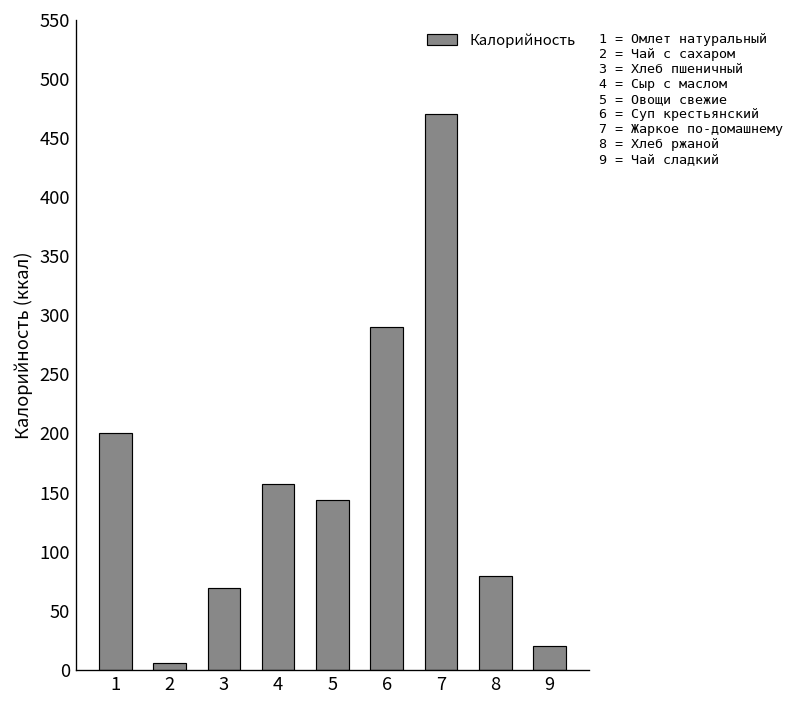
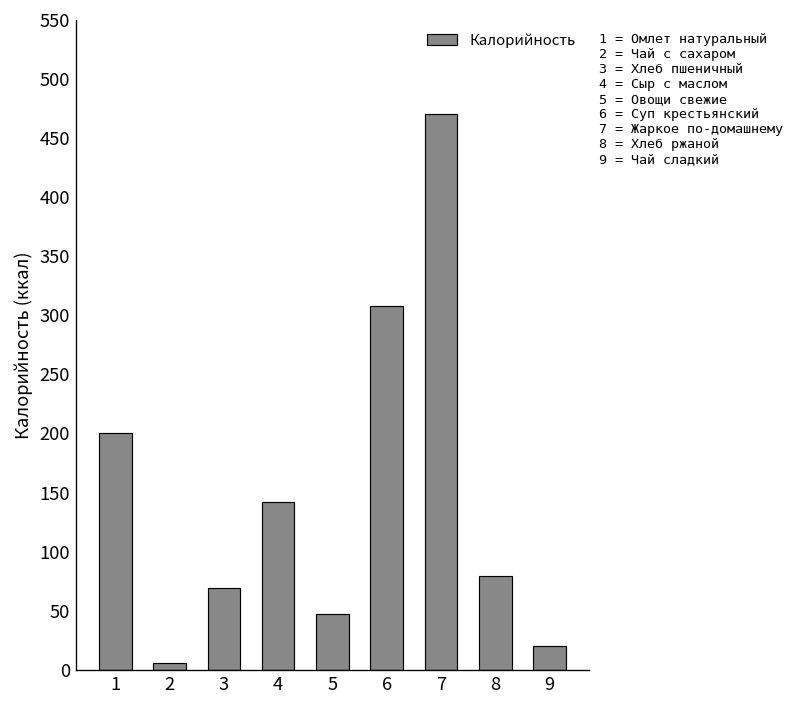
4: 160 -> 140
5: 140 -> 50
6: 290 -> 310
